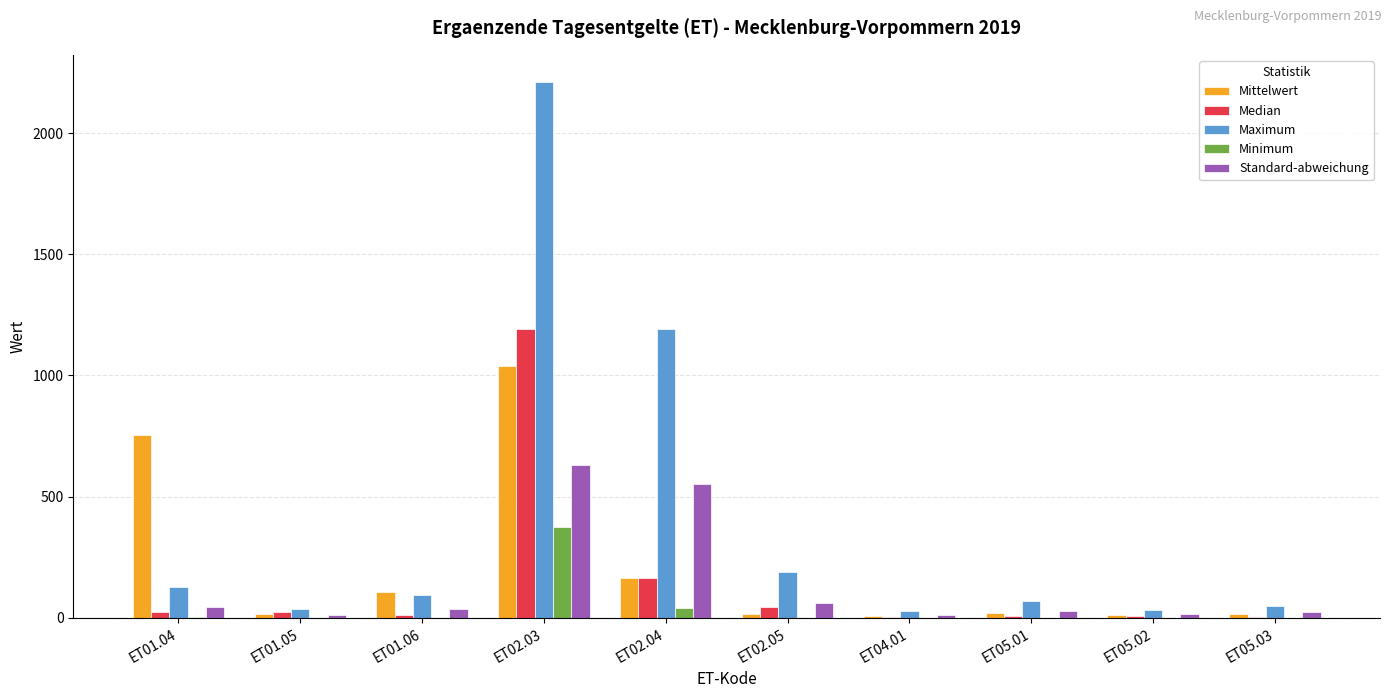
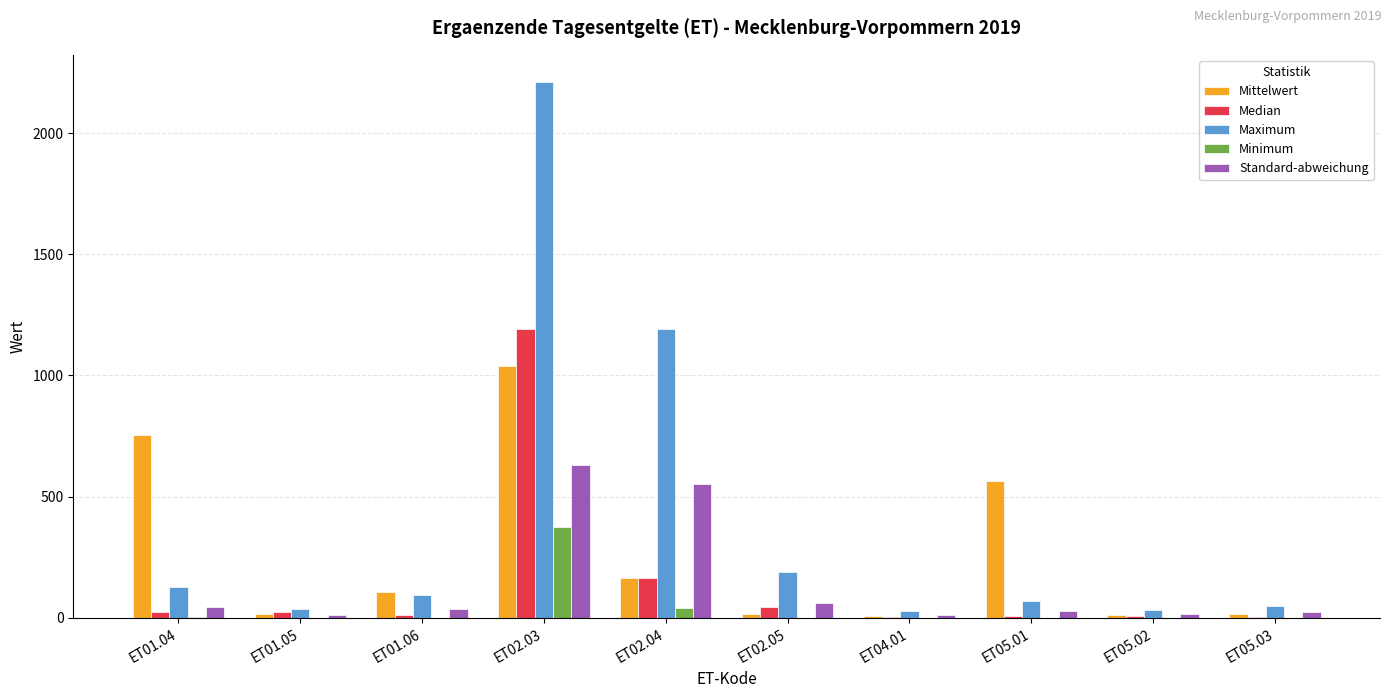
Mittelwert, ET05.01: 20 -> 560
